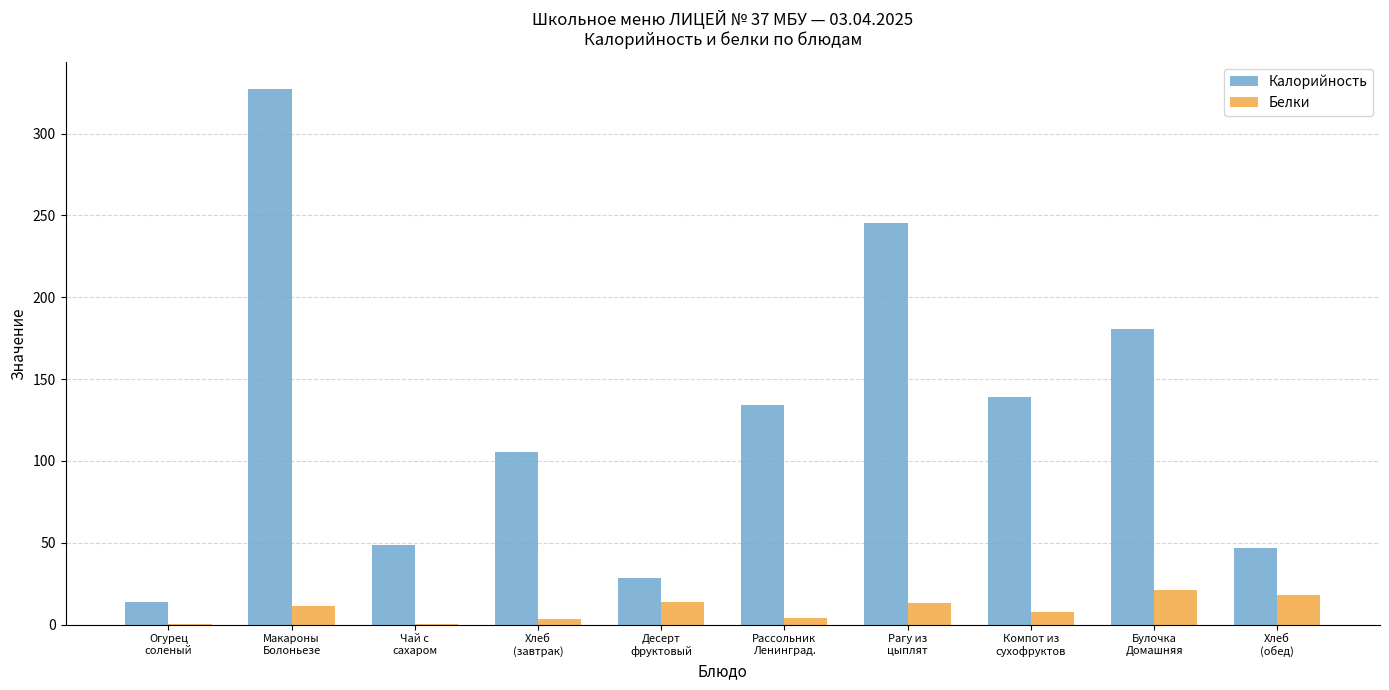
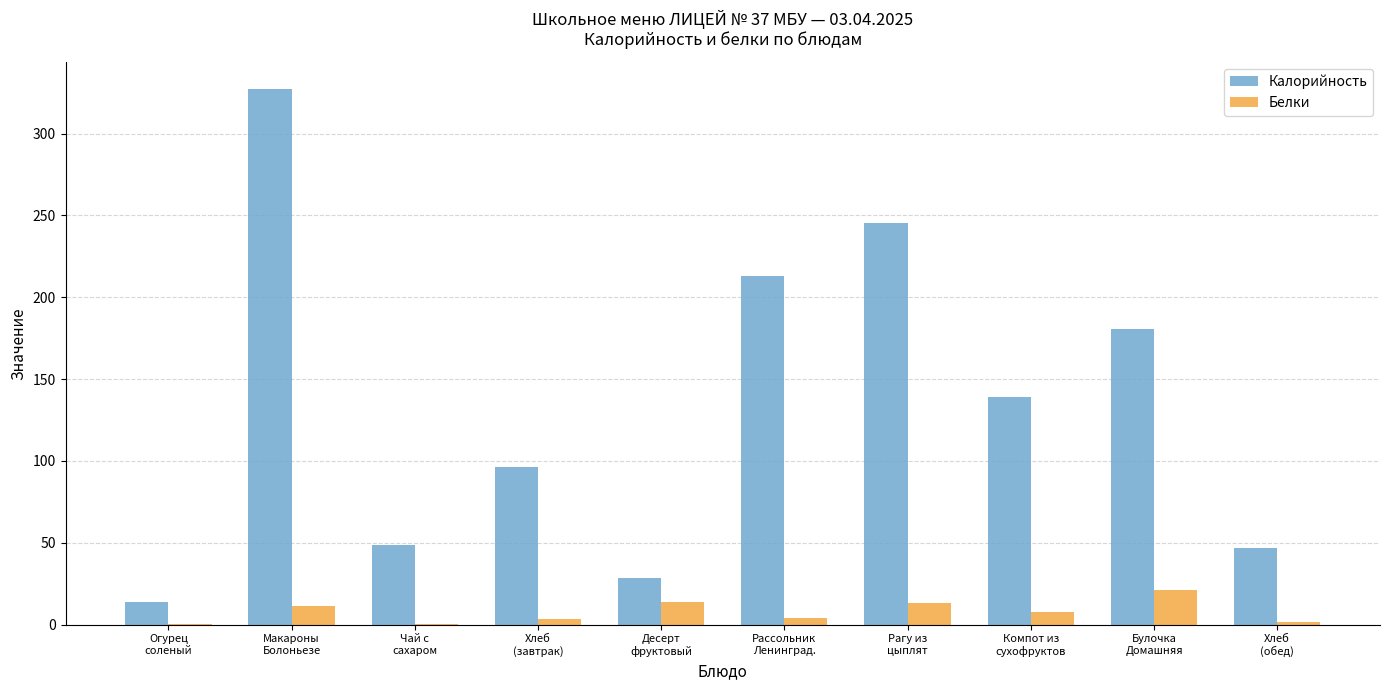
Калорийность, Хлеб (завтрак): 105 -> 96
Калорийность, Рассольник Ленинград.: 134 -> 213
Белки, Хлеб (обед): 18 -> 2
